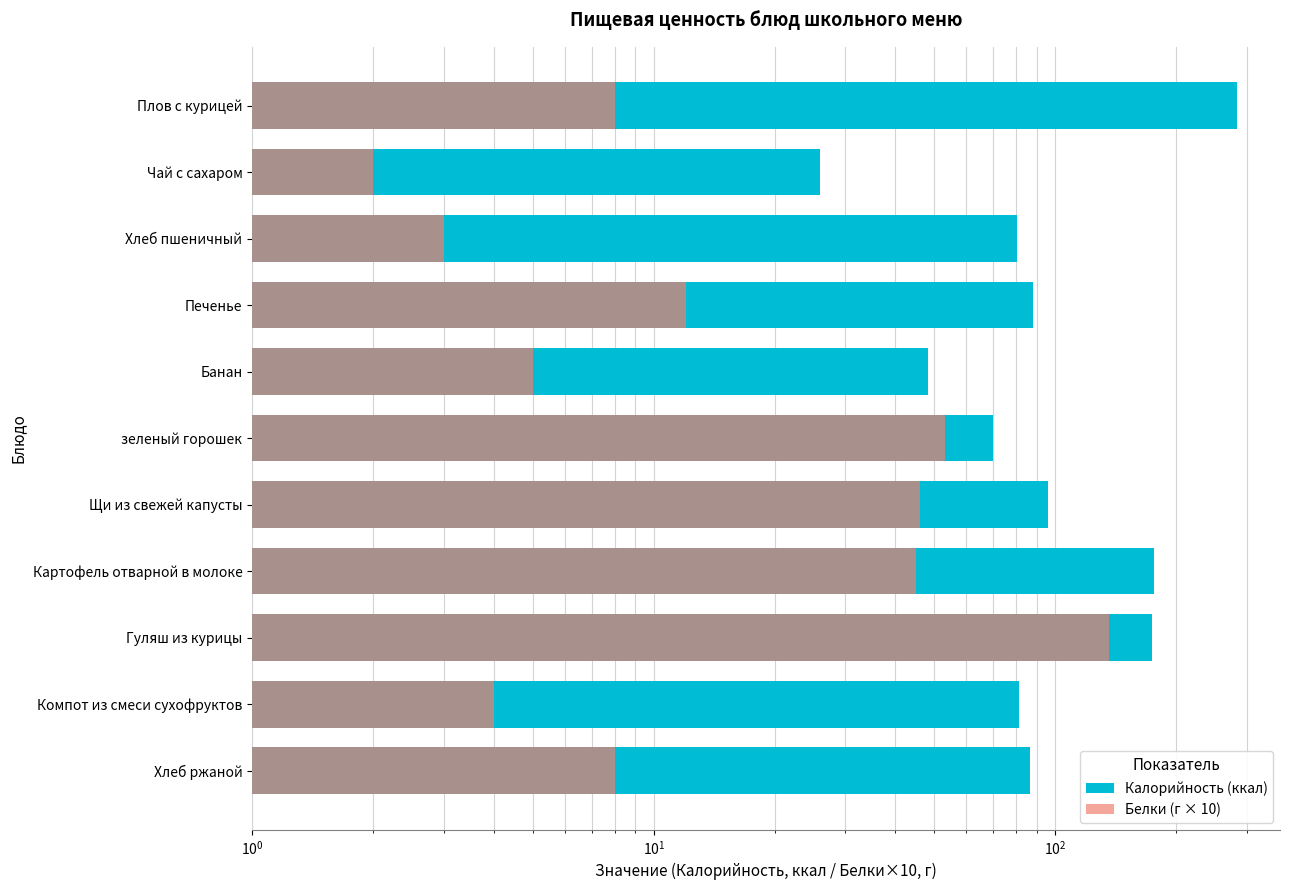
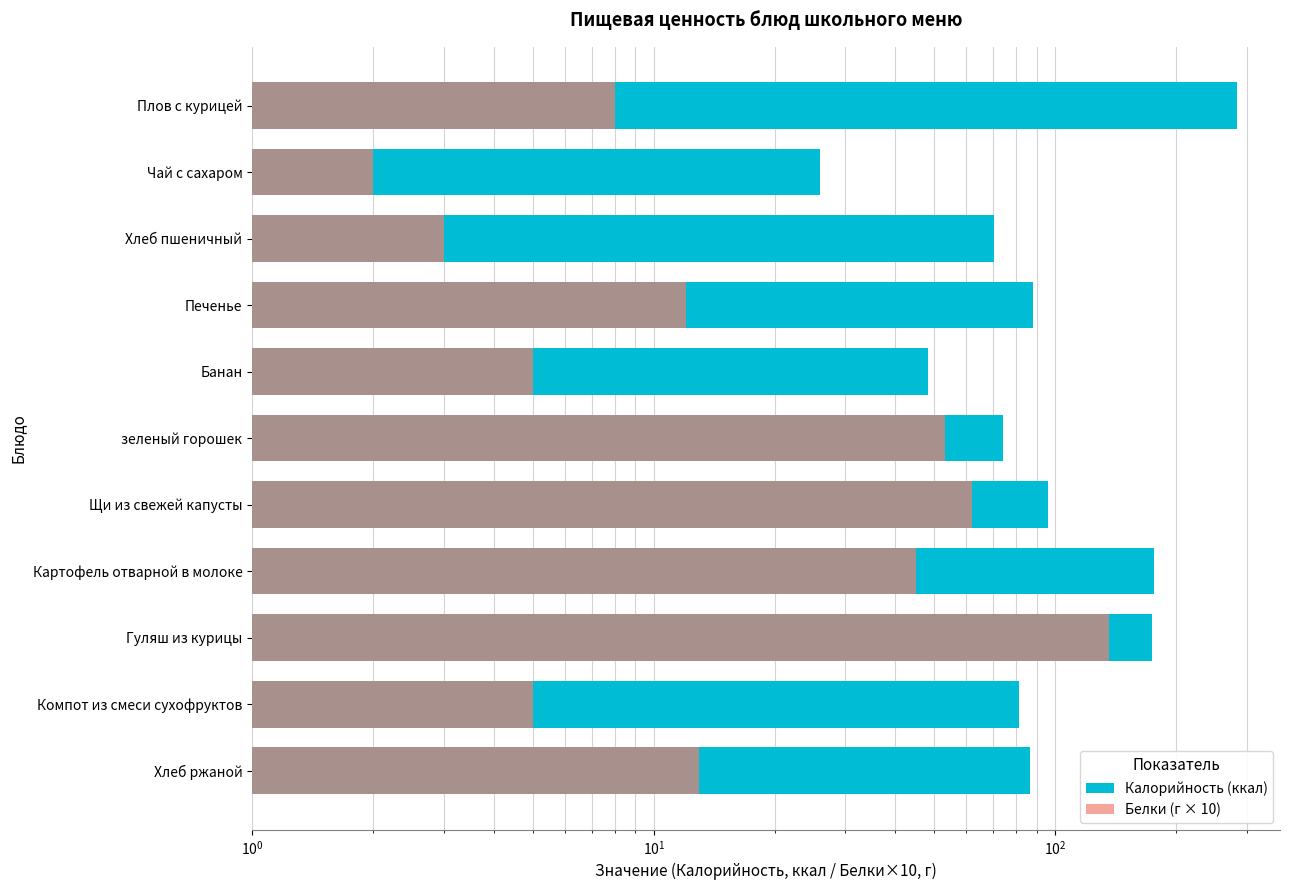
Калорийность (ккал), Хлеб пшеничный: 80 -> 70
Калорийность (ккал), зеленый горошек: 70 -> 74
Белки (г × 10), Щи из свежей капусты: 46 -> 62
Белки (г × 10), Компот из смеси сухофруктов: 4.0 -> 5.0
Белки (г × 10), Хлеб ржаной: 8.0 -> 13.0
